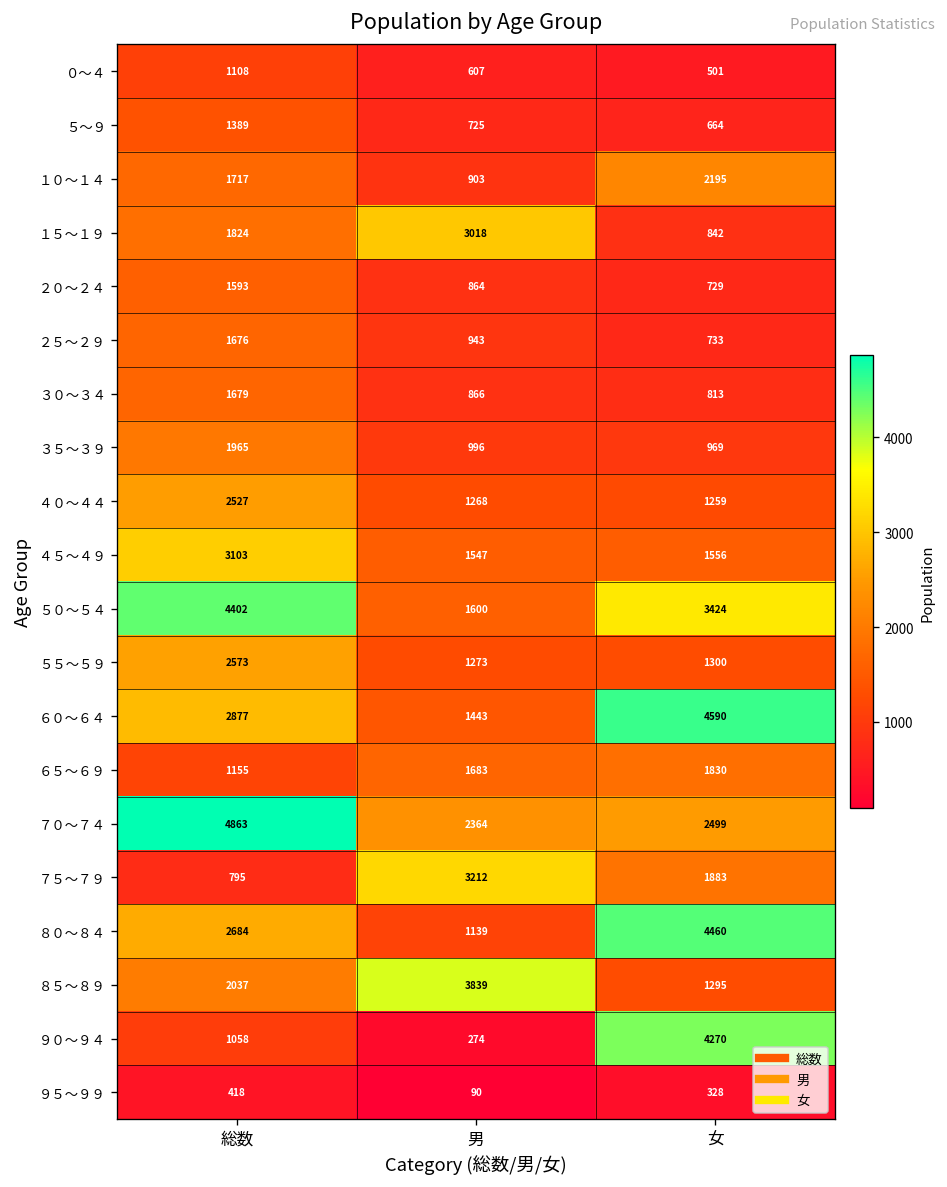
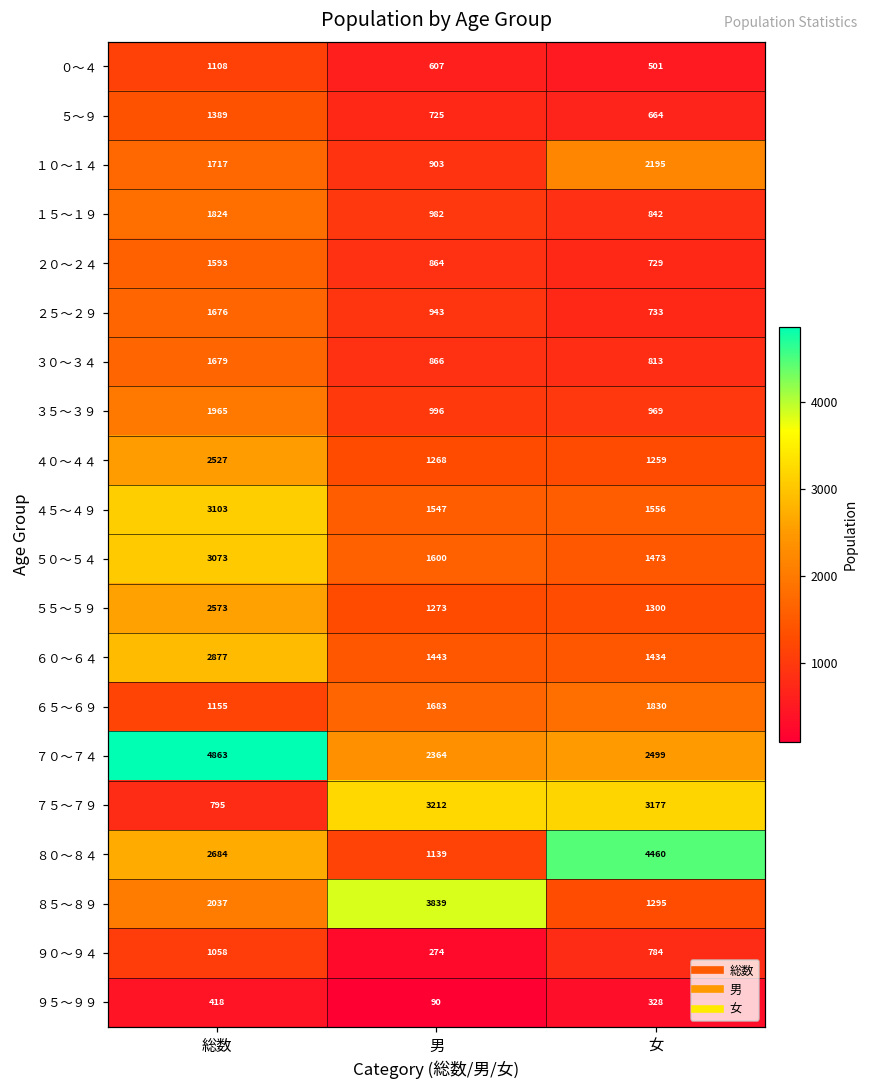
１５～１９, 男: 3018 -> 982
５０～５４, 総数: 4402 -> 3073
５０～５４, 女: 3424 -> 1473
６０～６４, 女: 4590 -> 1434
７５～７９, 女: 1883 -> 3177
９０～９４, 女: 4270 -> 784
